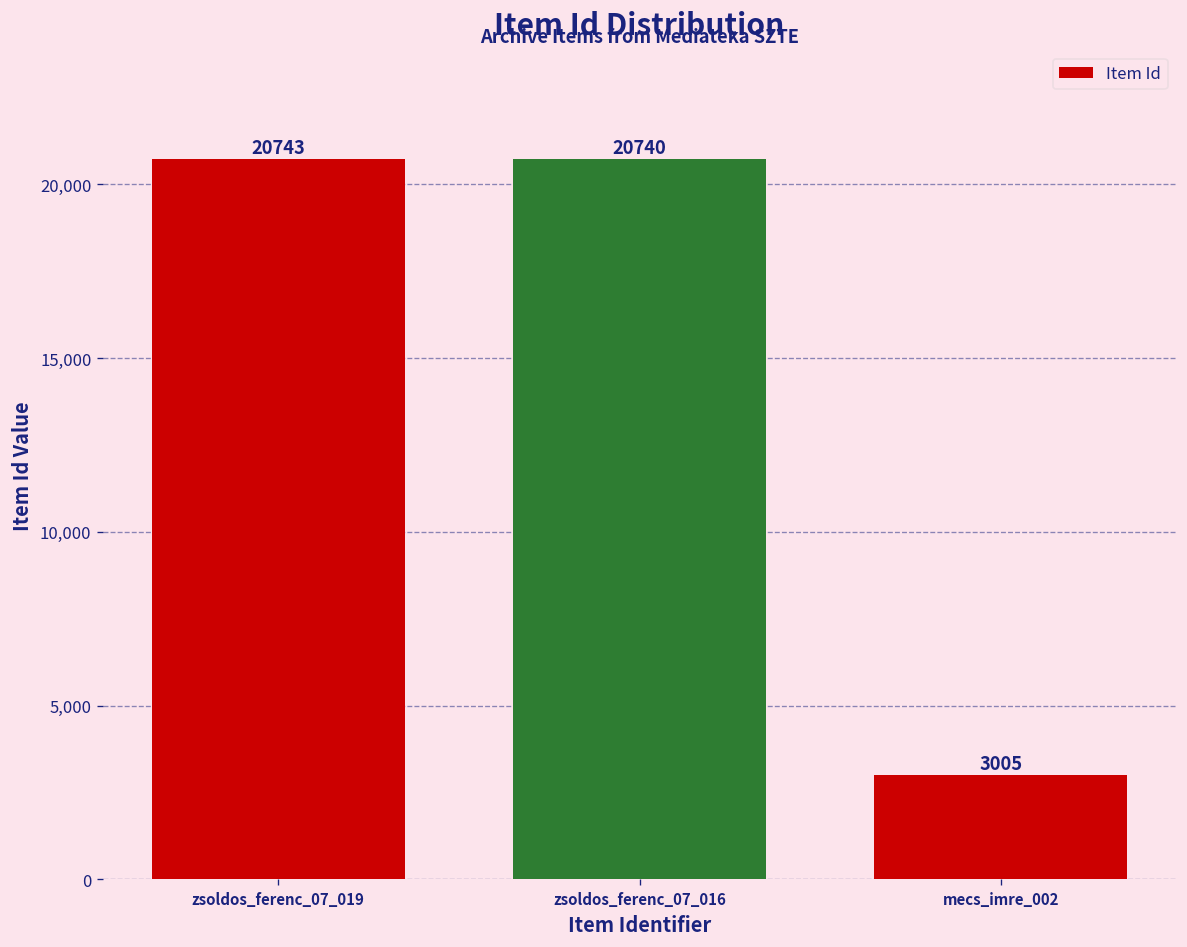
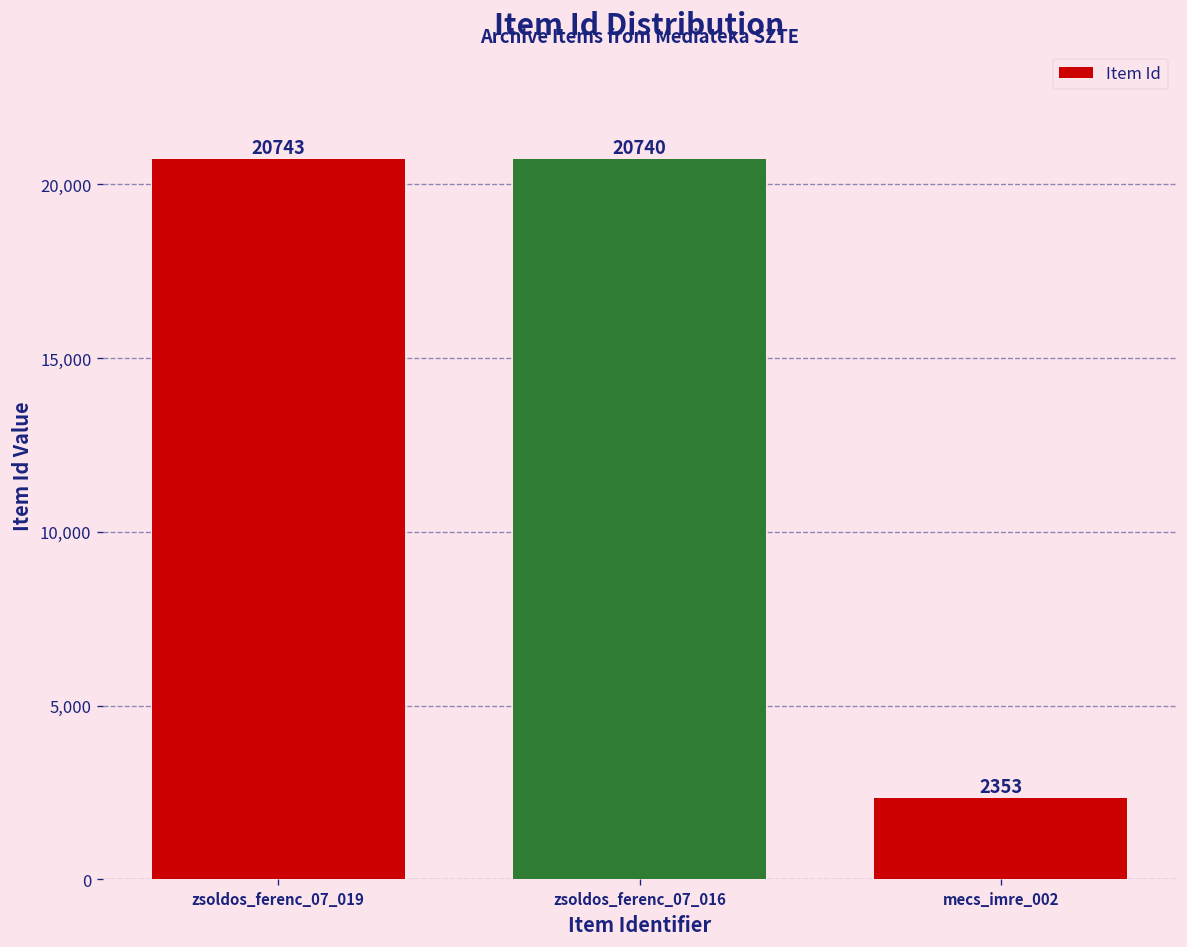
mecs_imre_002: 3005 -> 2353
